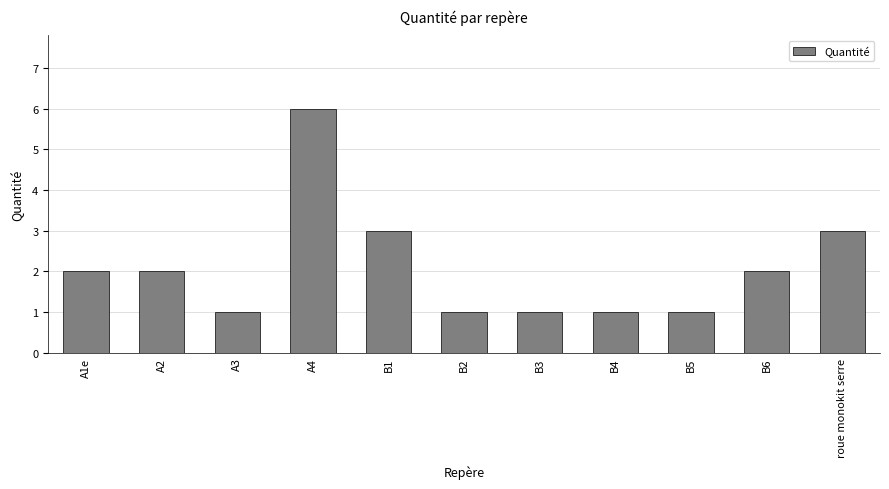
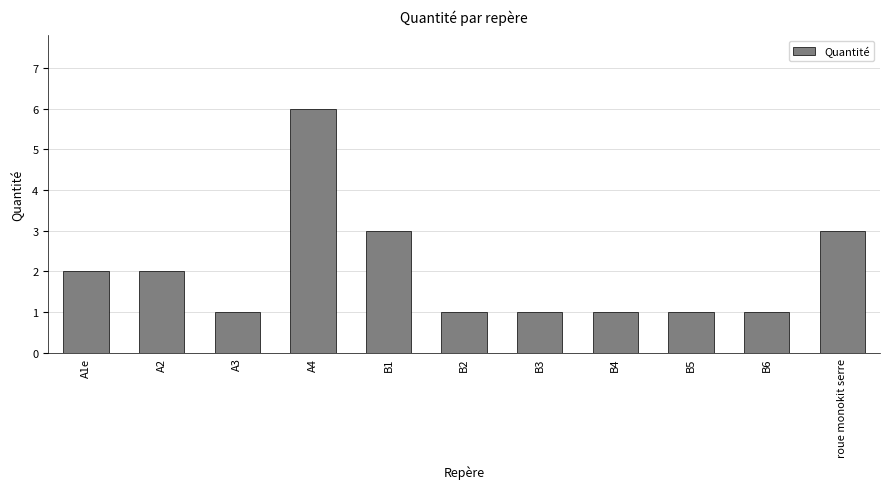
B6: 2 -> 1
